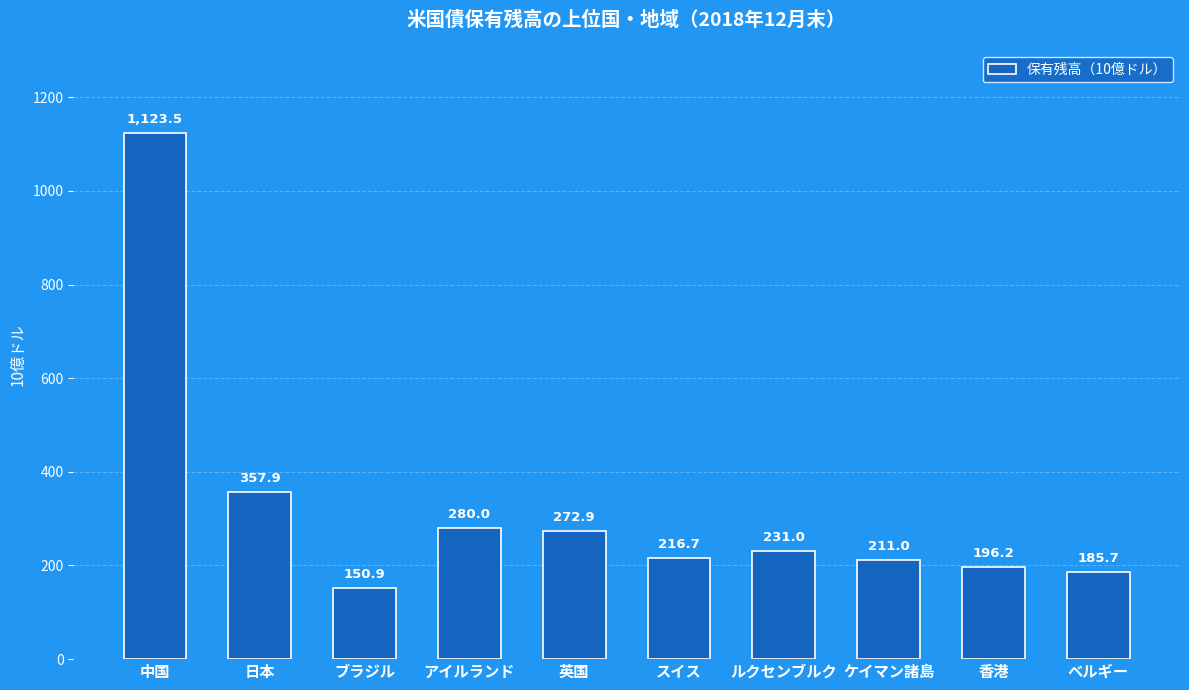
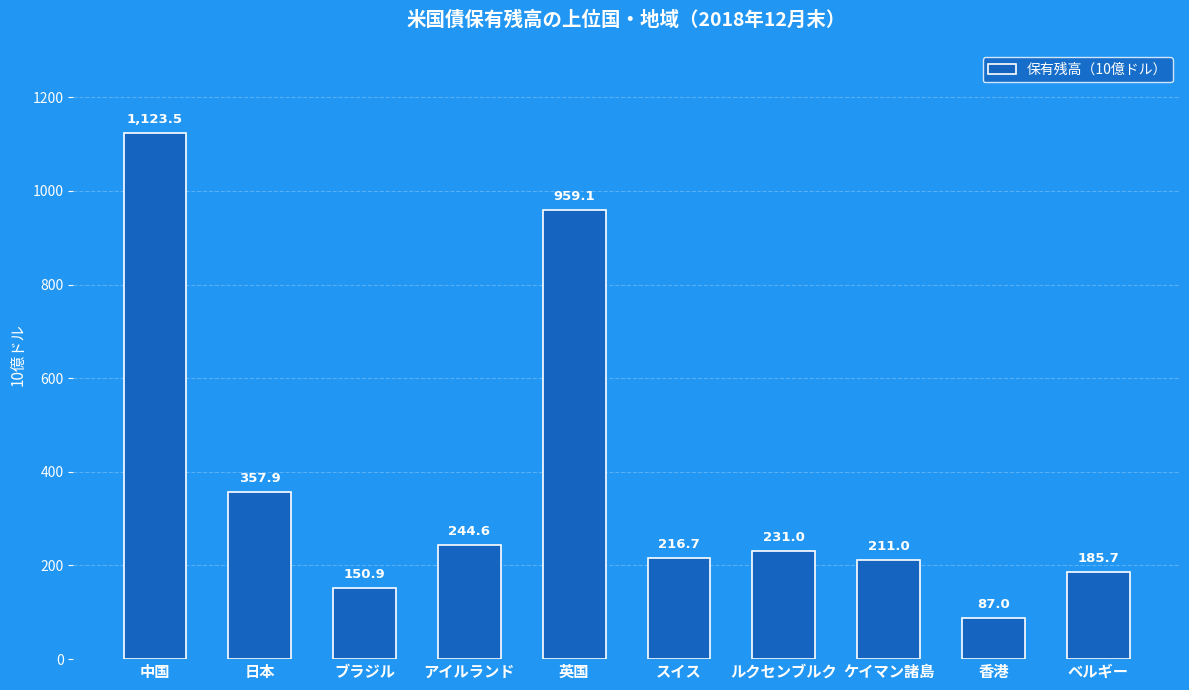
アイルランド: 280.0 -> 244.6
英国: 272.9 -> 959.1
香港: 196.2 -> 87.0
